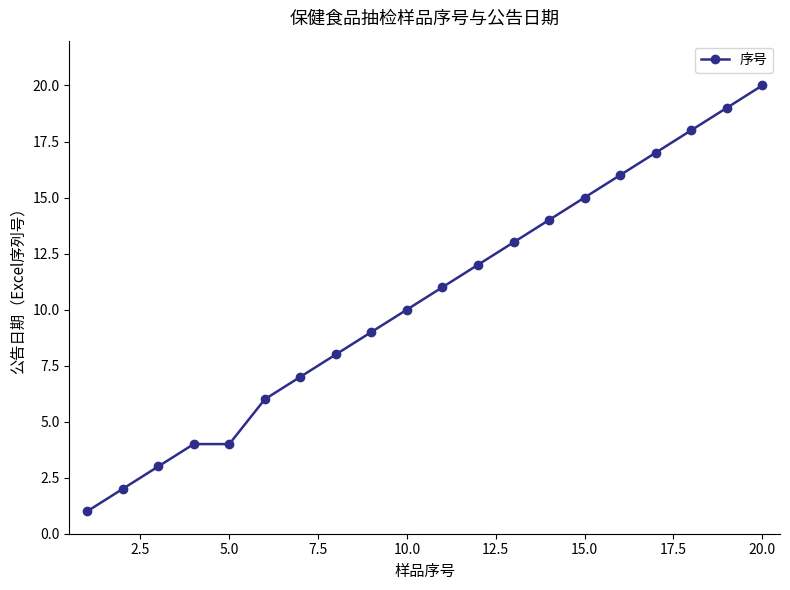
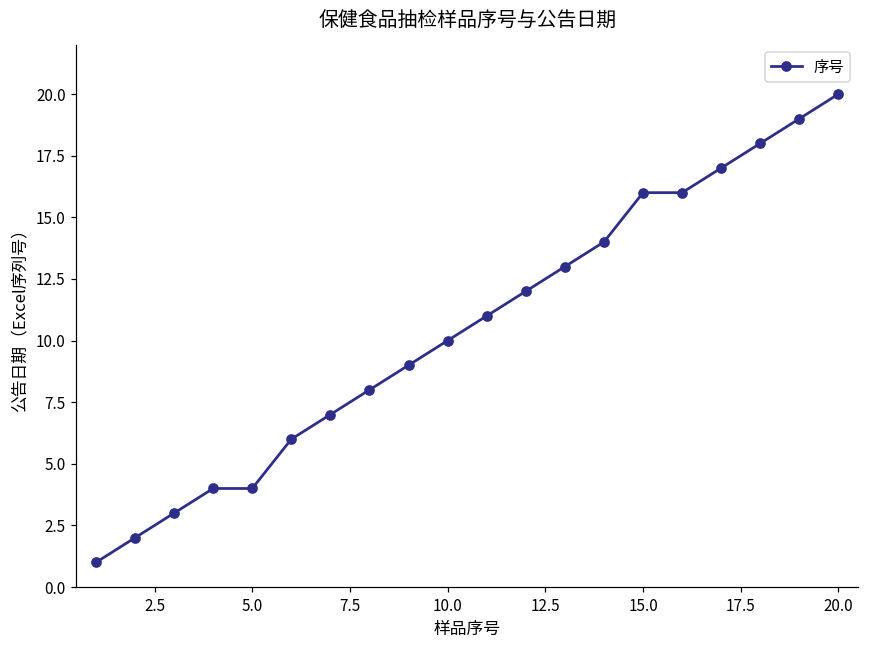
15.0: 15 -> 16
